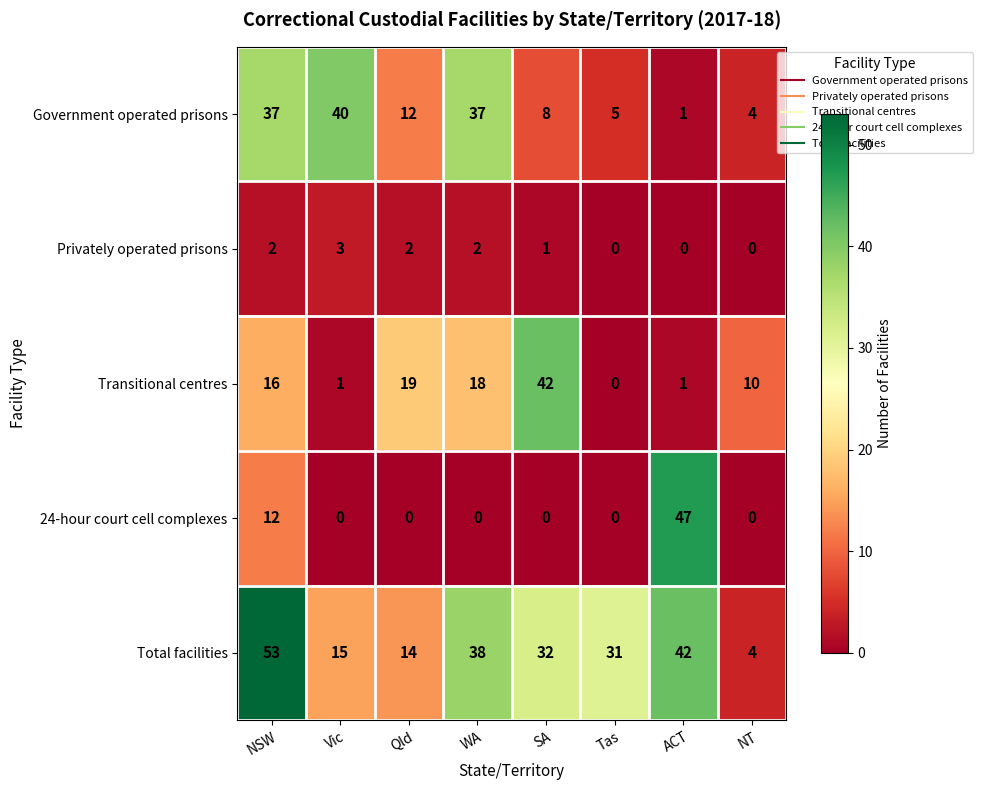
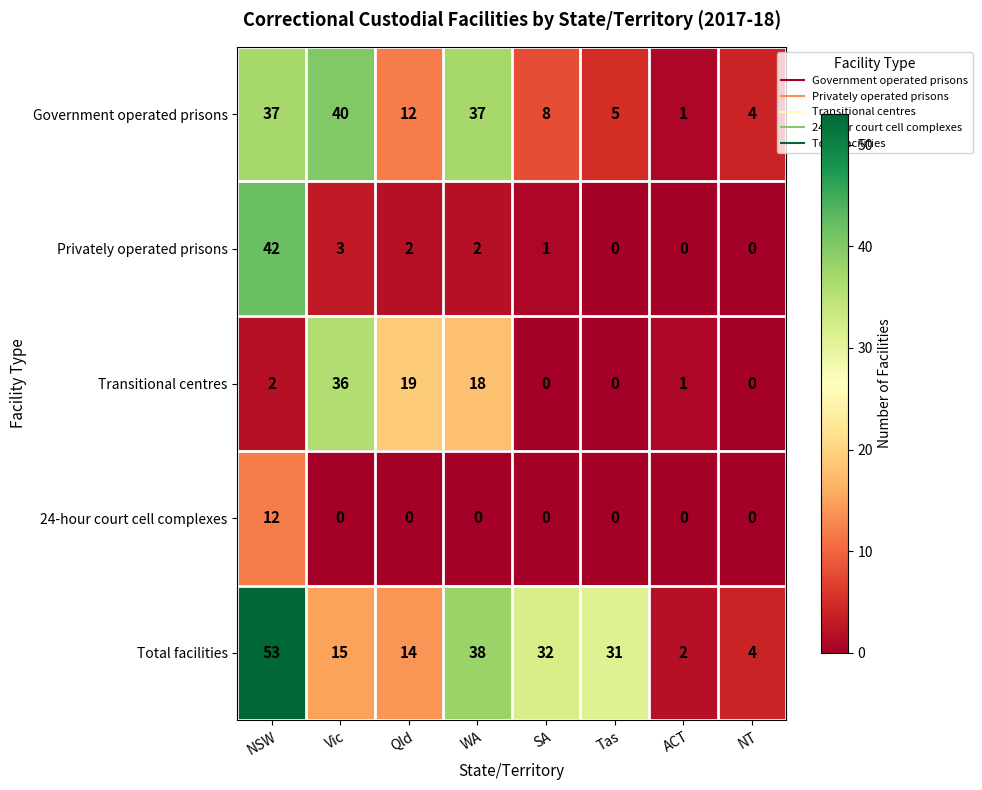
Privately operated prisons, NSW: 2 -> 42
Transitional centres, NSW: 16 -> 2
Transitional centres, Vic: 1 -> 36
Transitional centres, SA: 42 -> 0
Transitional centres, NT: 10 -> 0
24-hour court cell complexes, ACT: 47 -> 0
Total facilities, ACT: 42 -> 2
